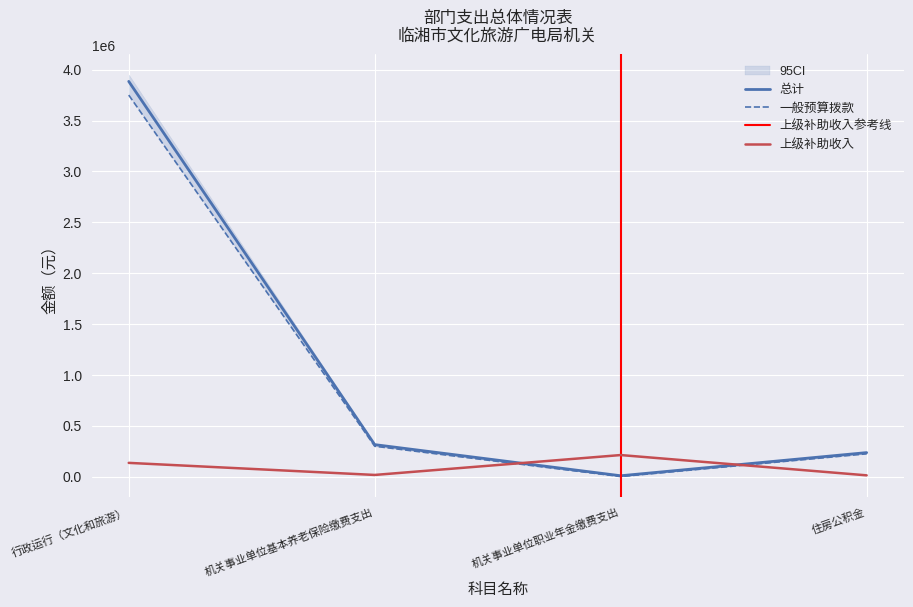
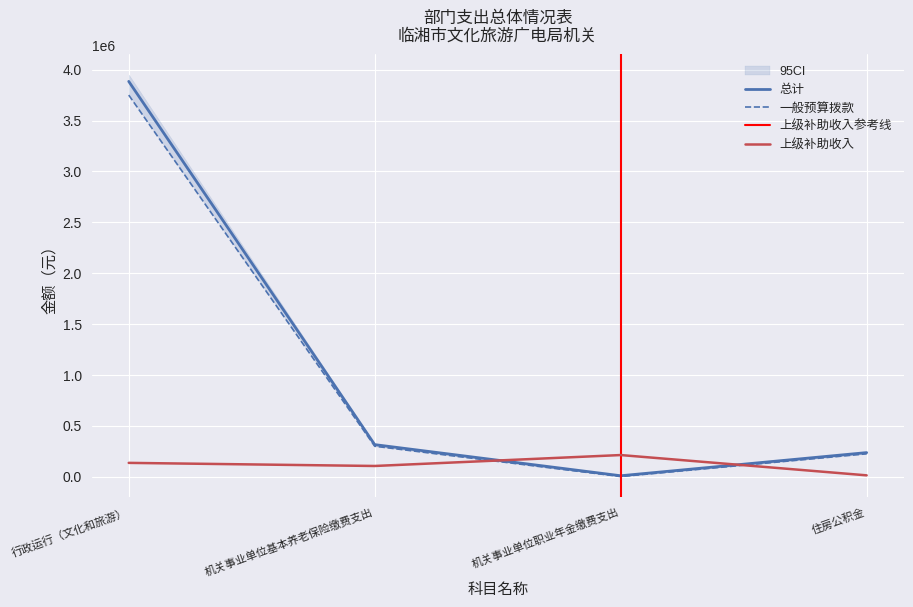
上级补助收入, 机关事业单位基本养老保险缴费支出: 20000 -> 100000
